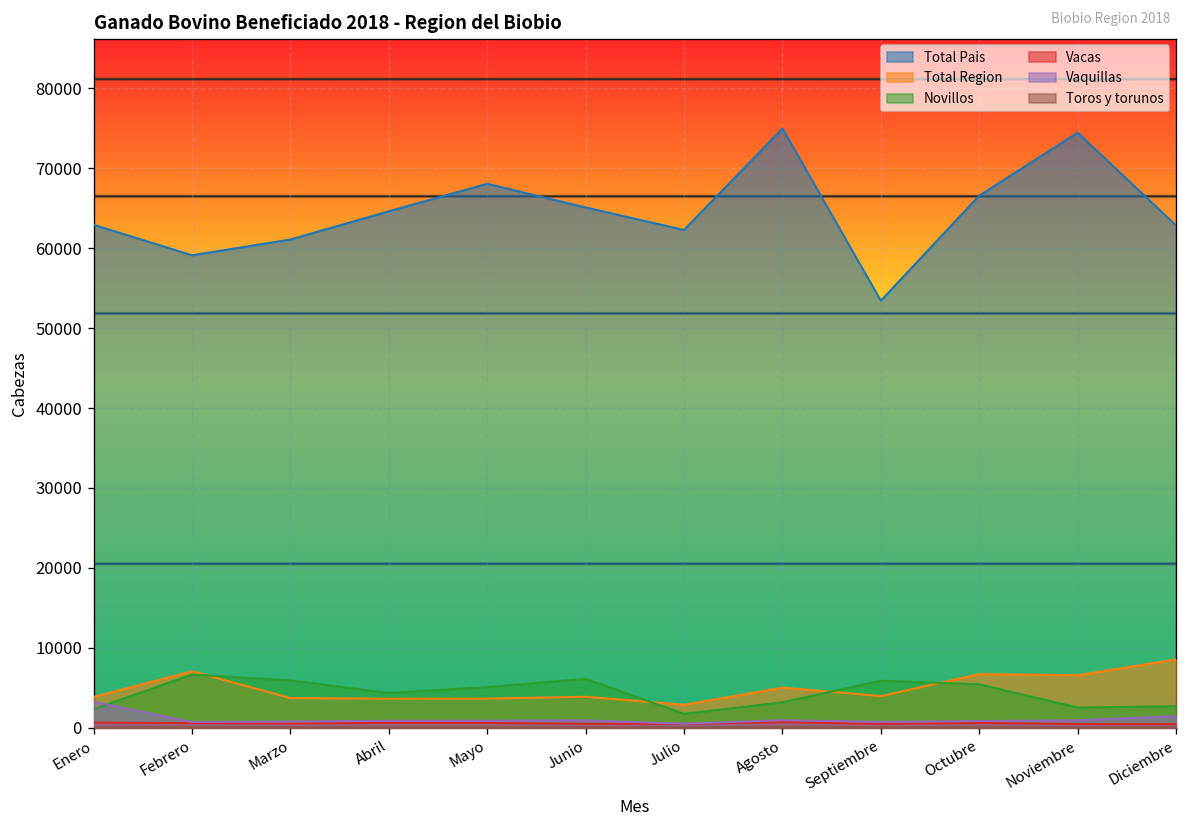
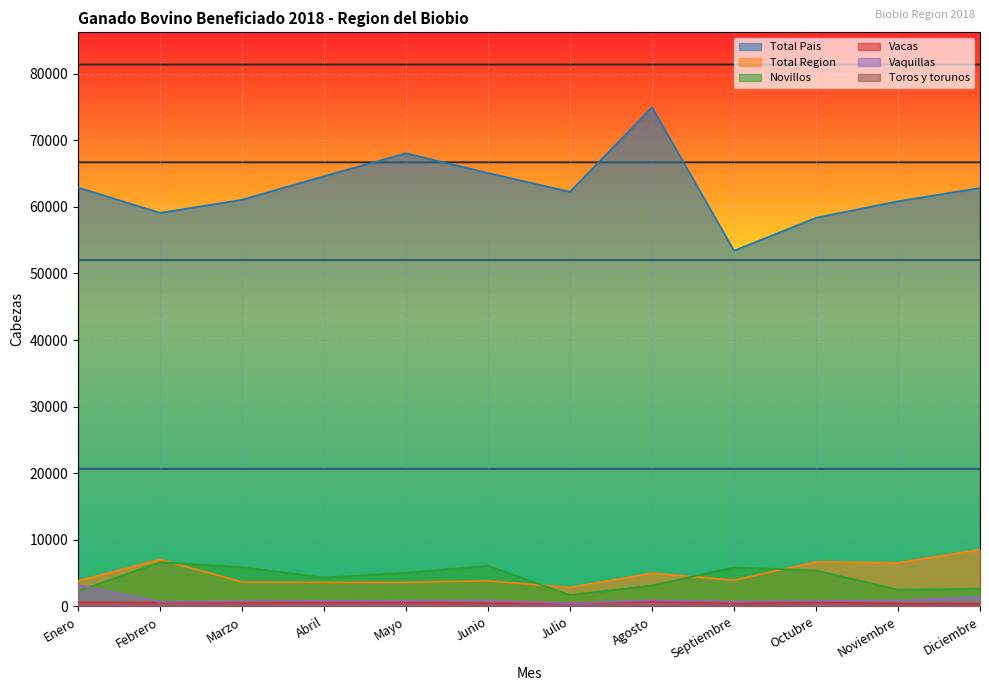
Total Pais, Octubre: 67000 -> 58000
Total Pais, Noviembre: 74000 -> 61000
